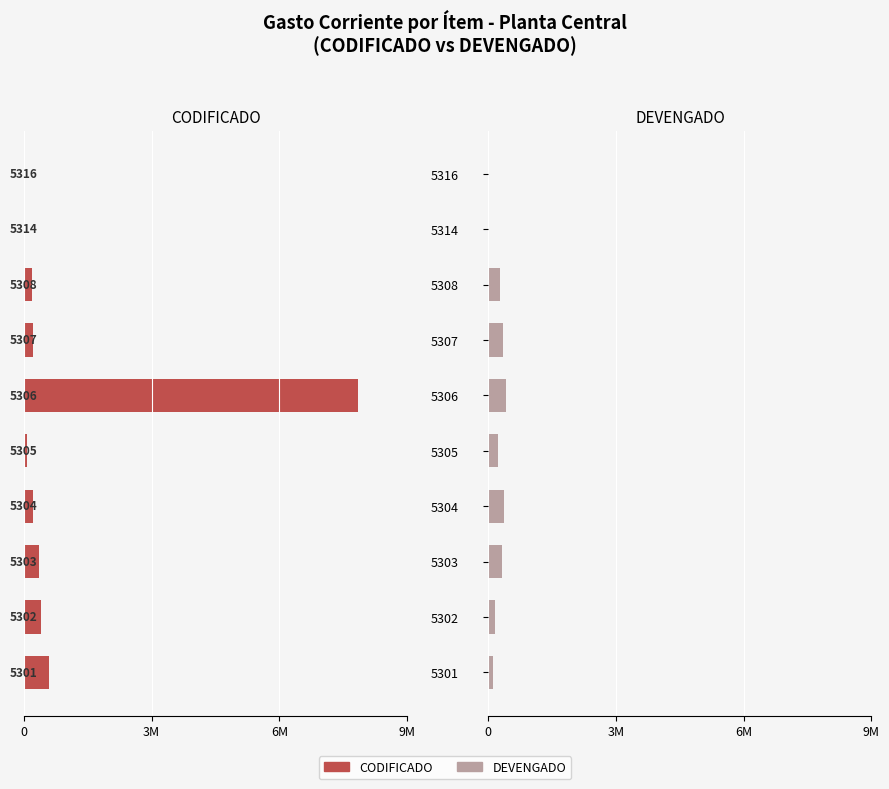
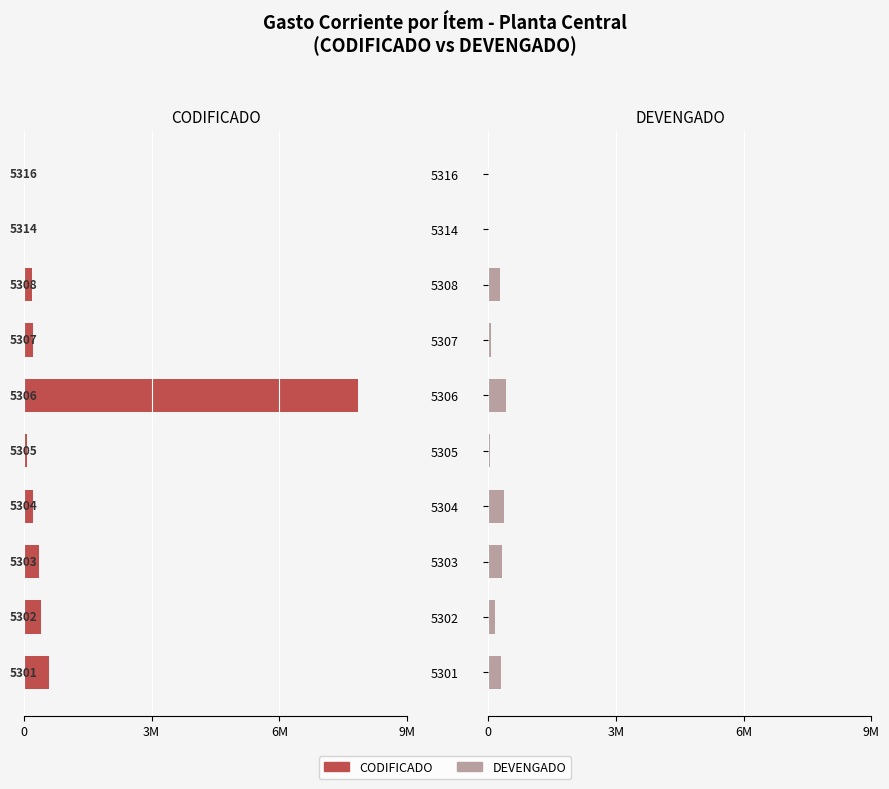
DEVENGADO, 5307: 300000 -> 100000
DEVENGADO, 5305: 200000 -> 0
DEVENGADO, 5301: 100000 -> 300000
